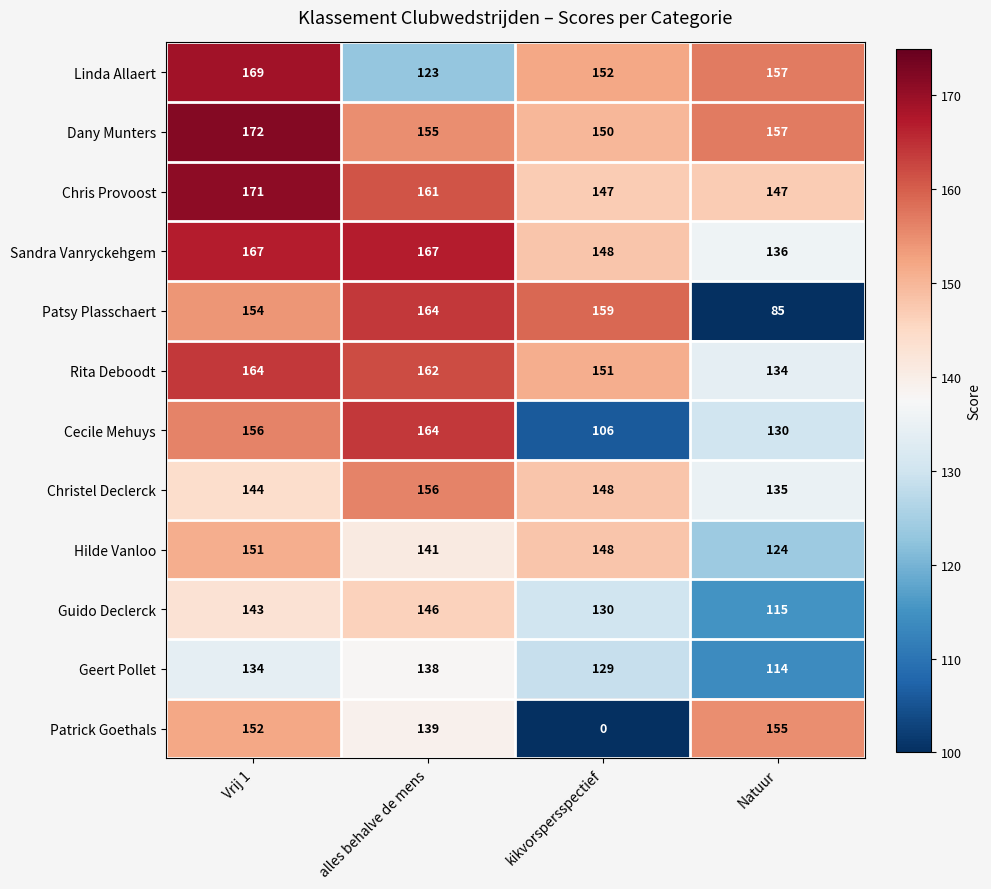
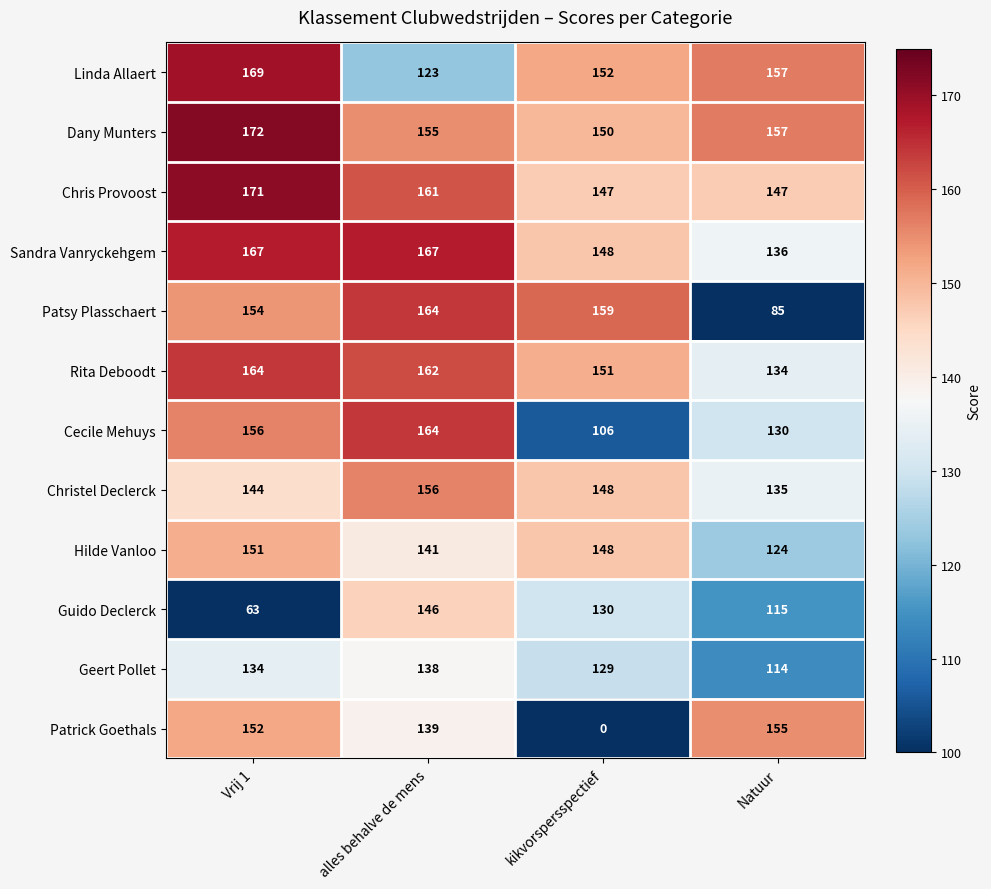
Guido Declerck, Vrij 1: 143 -> 63
